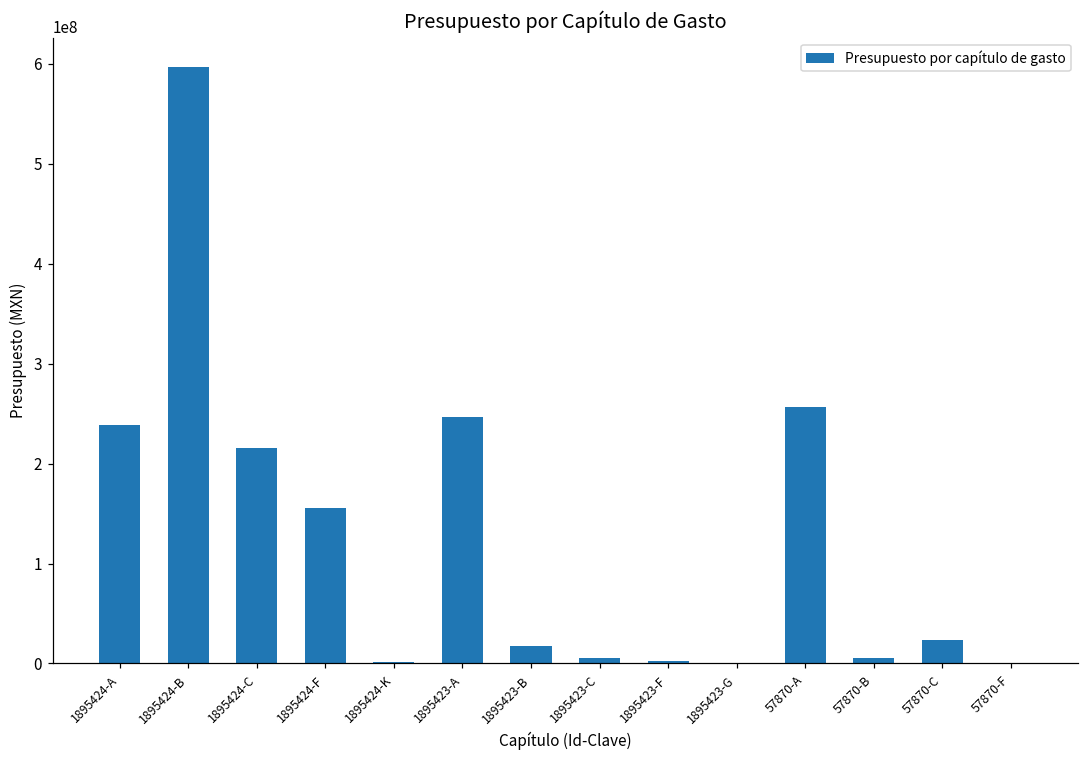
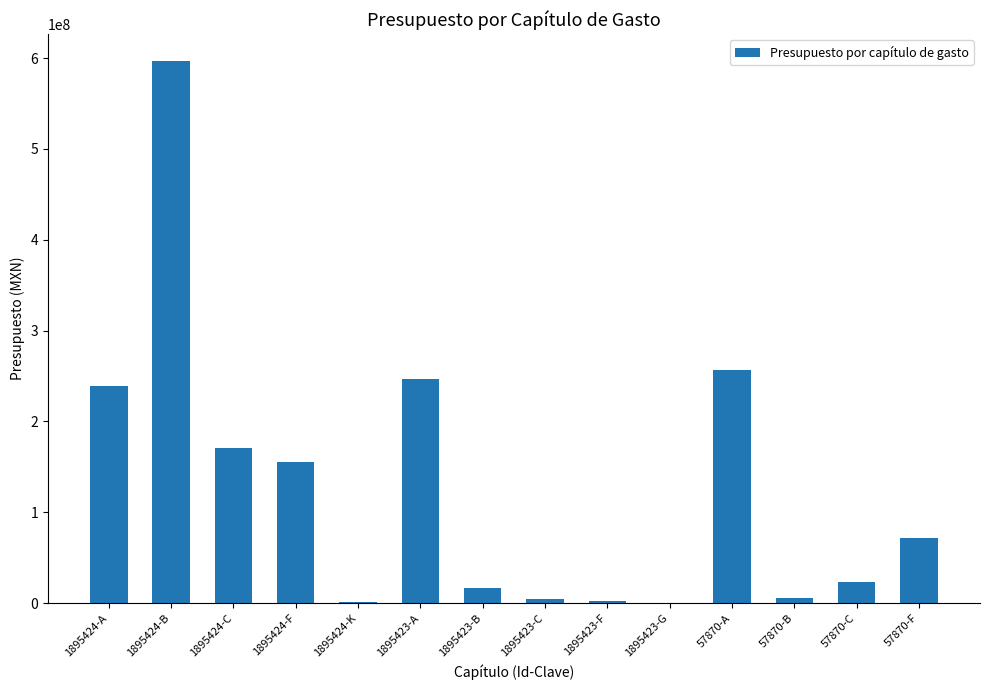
1895424-C: 220000000 -> 170000000
57870-F: 0 -> 70000000
